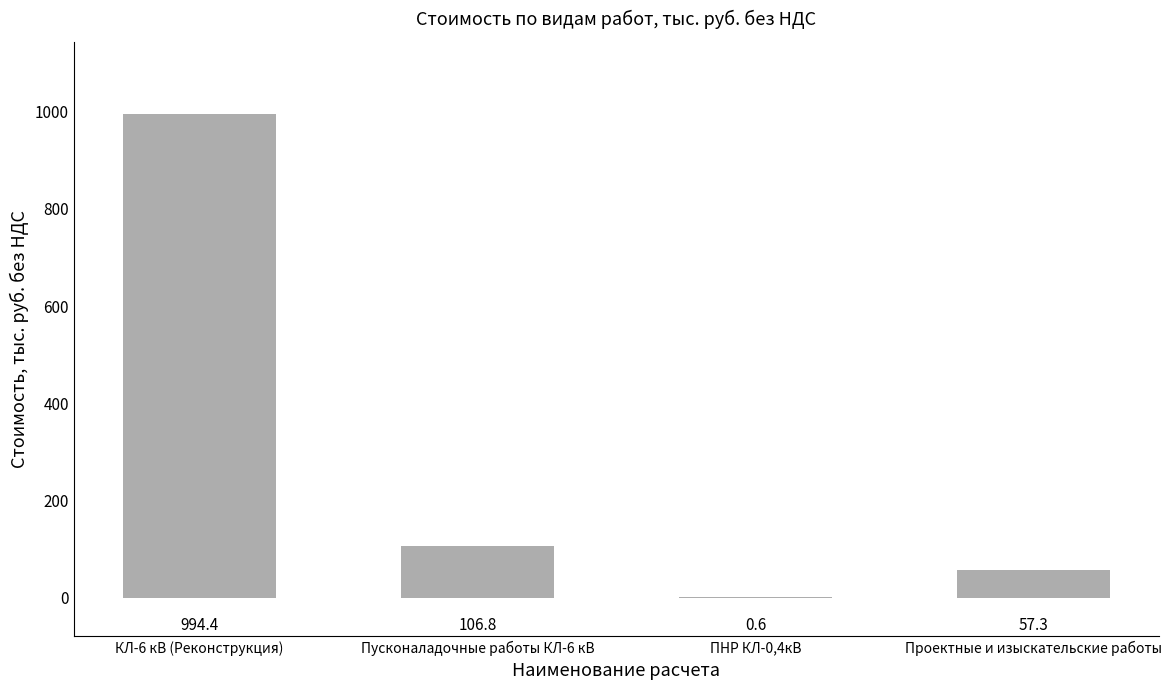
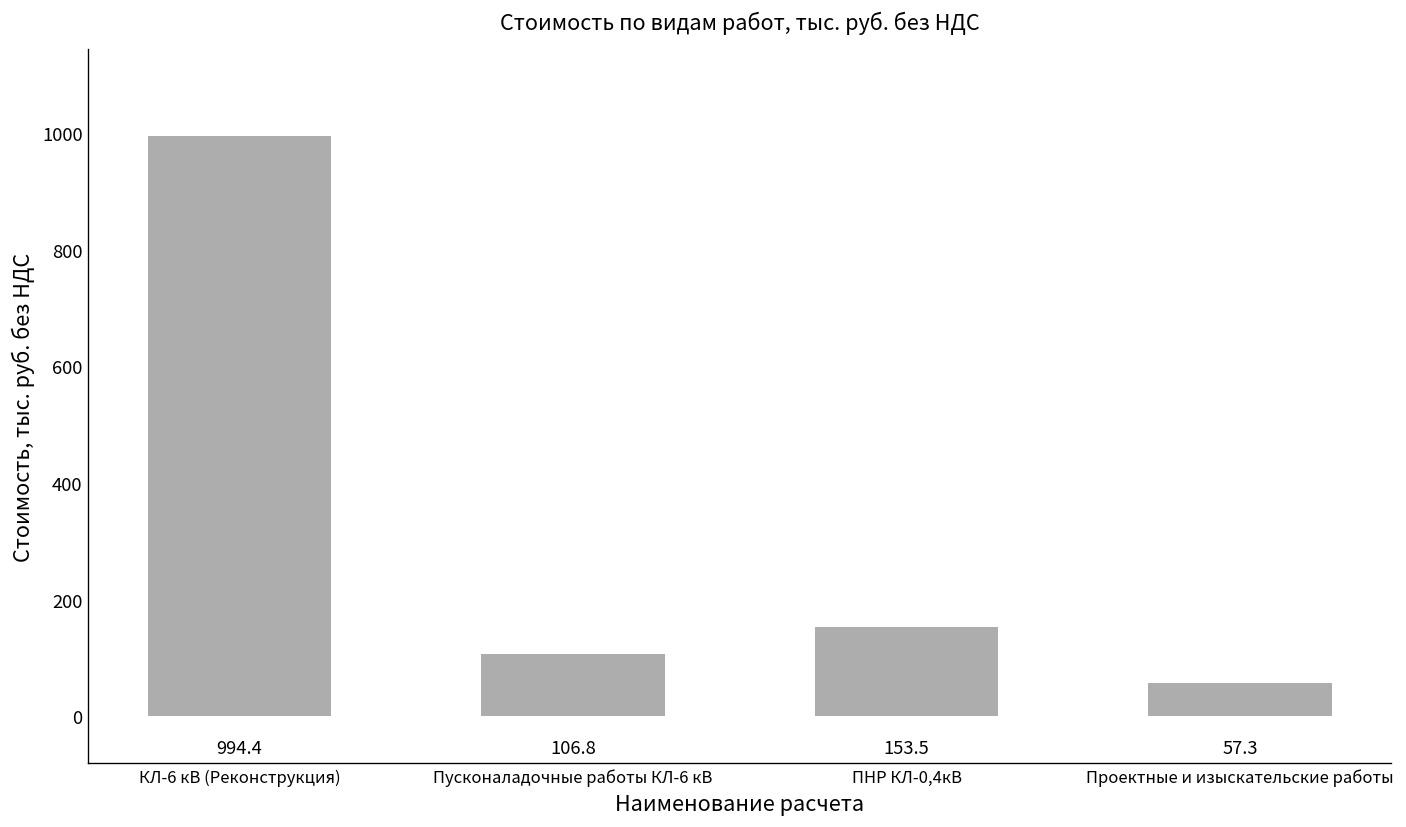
ПНР КЛ-0,4кВ: 0.6 -> 153.5
